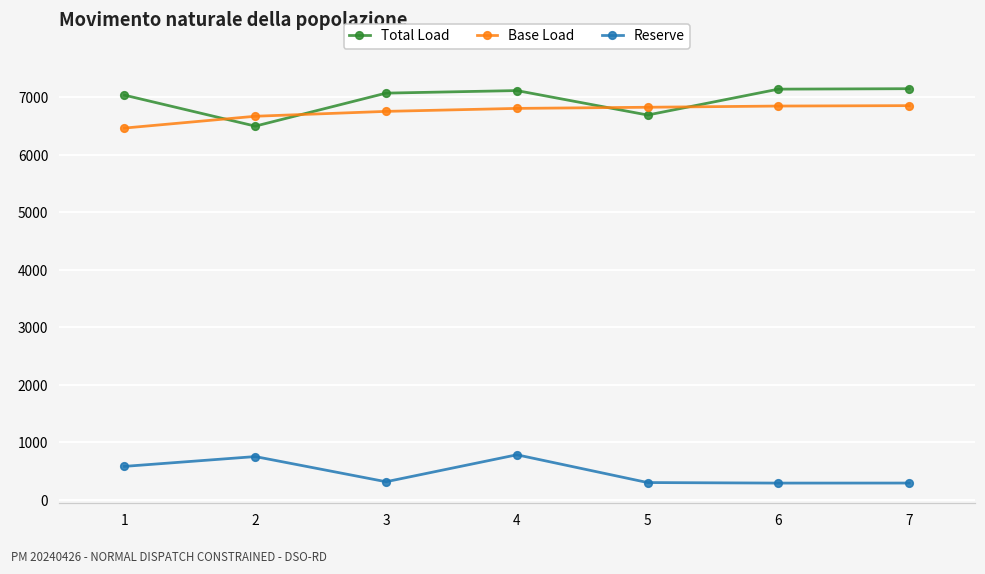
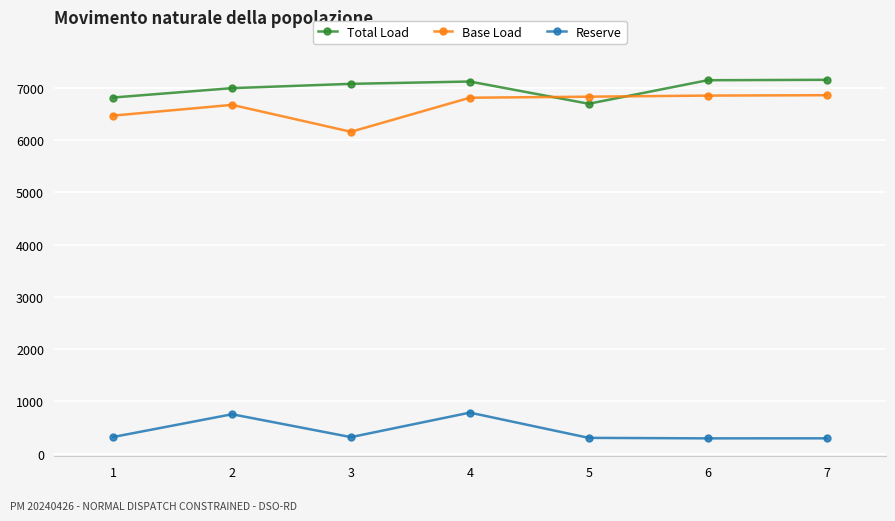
Total Load, 1: 7000 -> 6800
Reserve, 1: 600 -> 300
Total Load, 2: 6500 -> 7000
Base Load, 3: 6800 -> 6200
